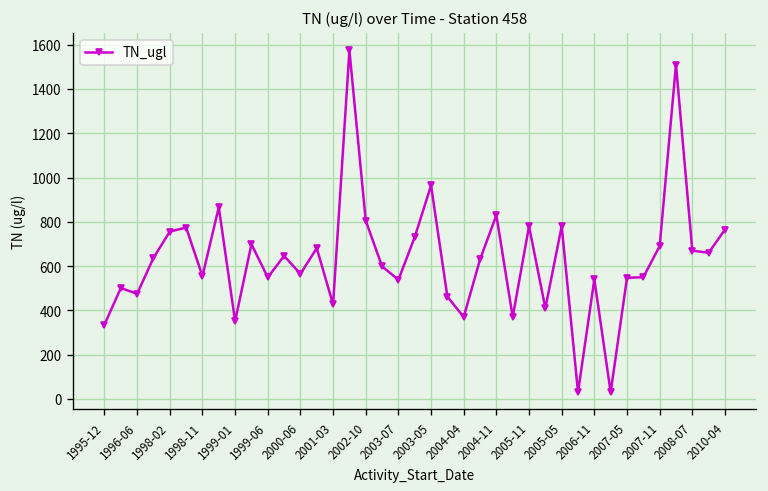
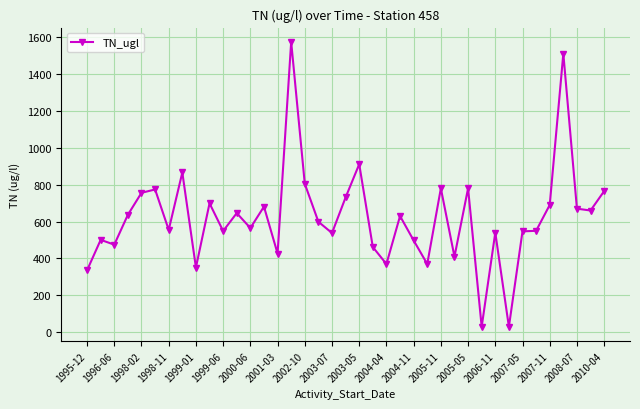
2003-05: 960 -> 910
2004-11: 830 -> 500
